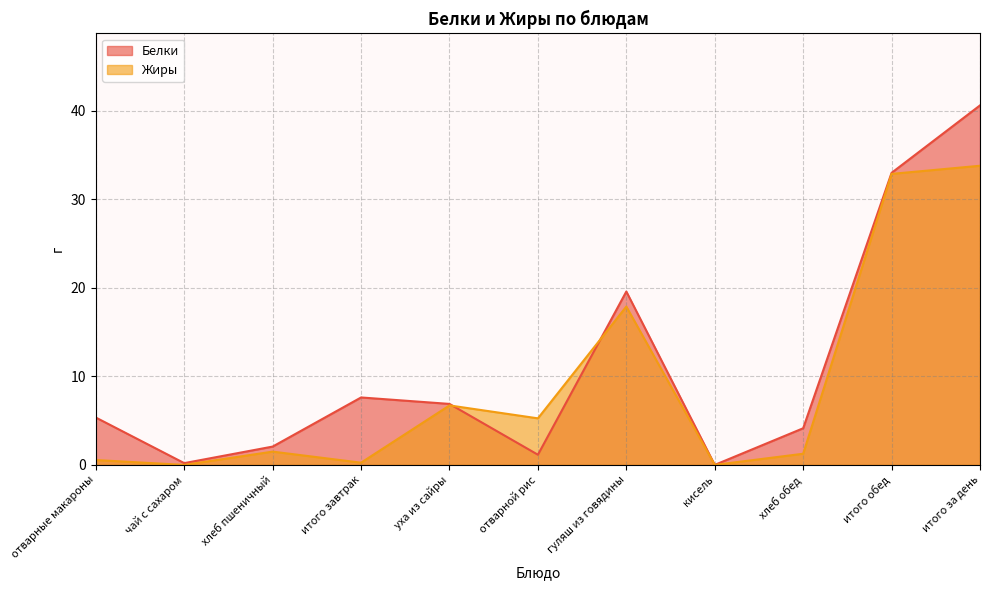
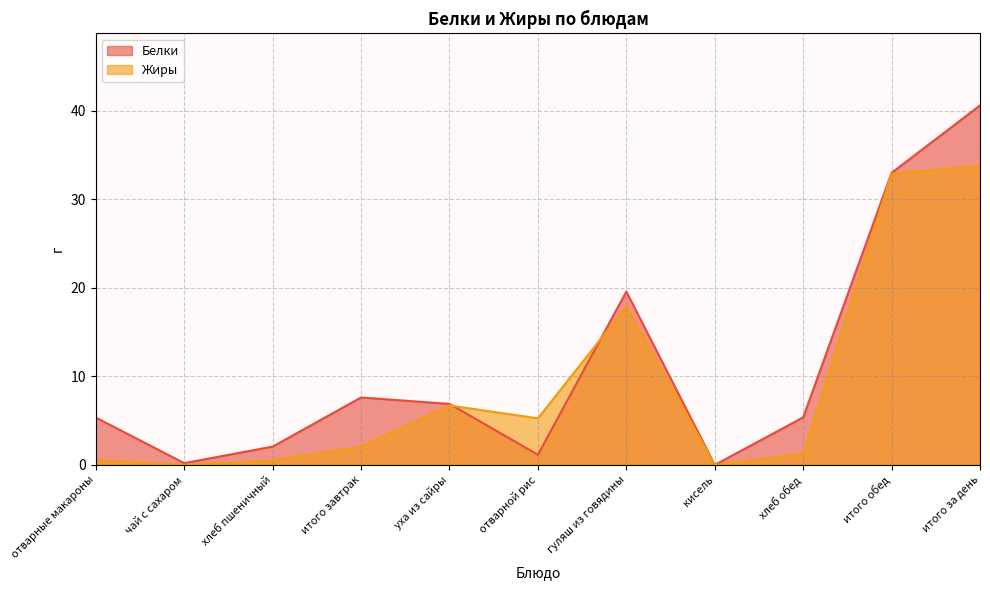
Жиры, хлеб пшеничный: 2 -> 1
Жиры, итого завтрак: 0 -> 2
Белки, хлеб обед: 4 -> 5
